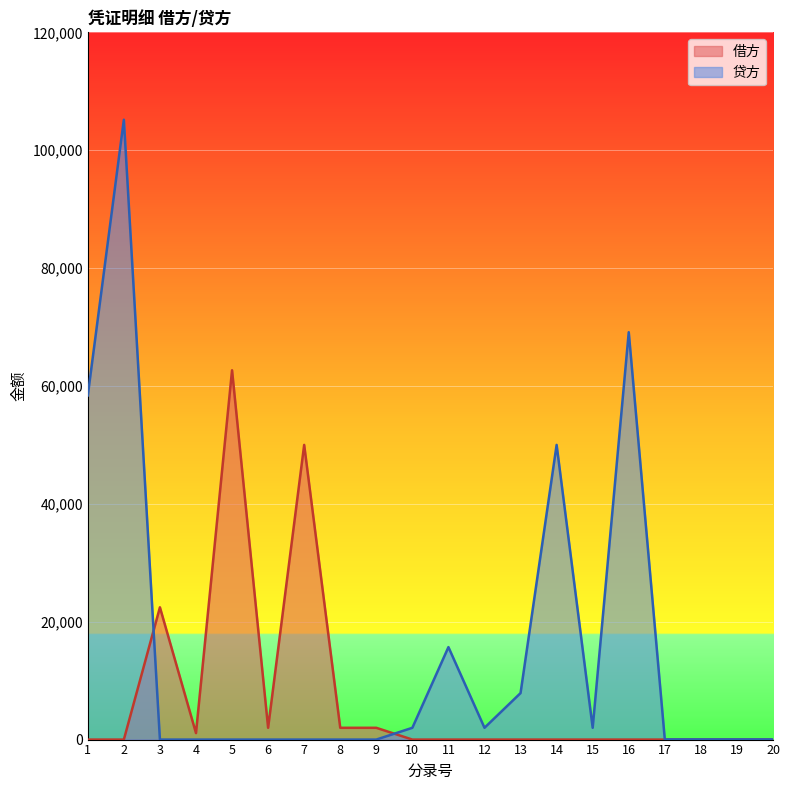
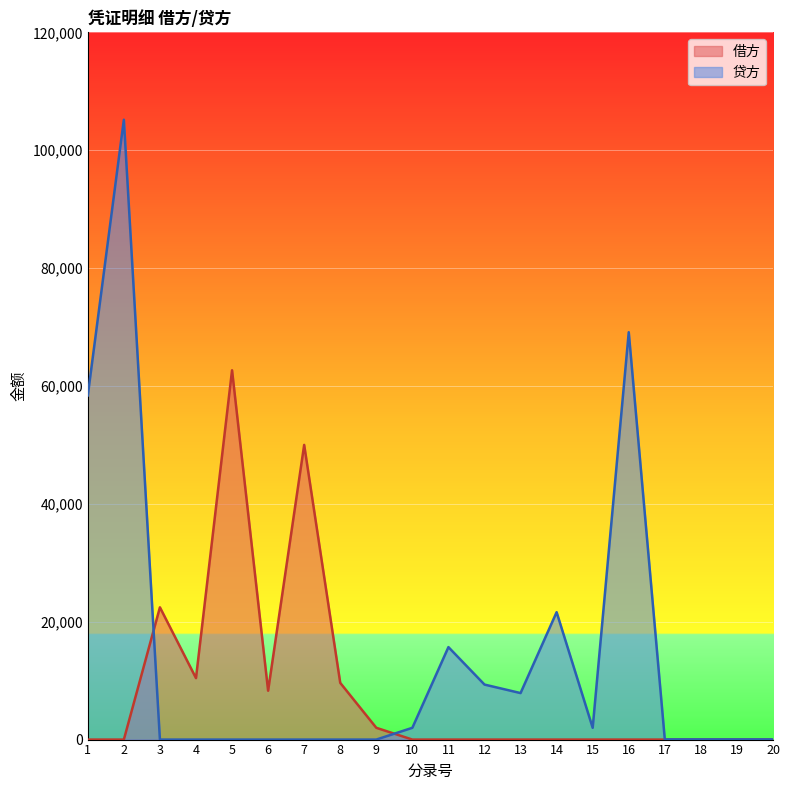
借方, 4: 1,000 -> 10,000
借方, 6: 2,000 -> 8,000
借方, 8: 2,000 -> 10,000
贷方, 12: 2,000 -> 9,000
贷方, 14: 50,000 -> 22,000
